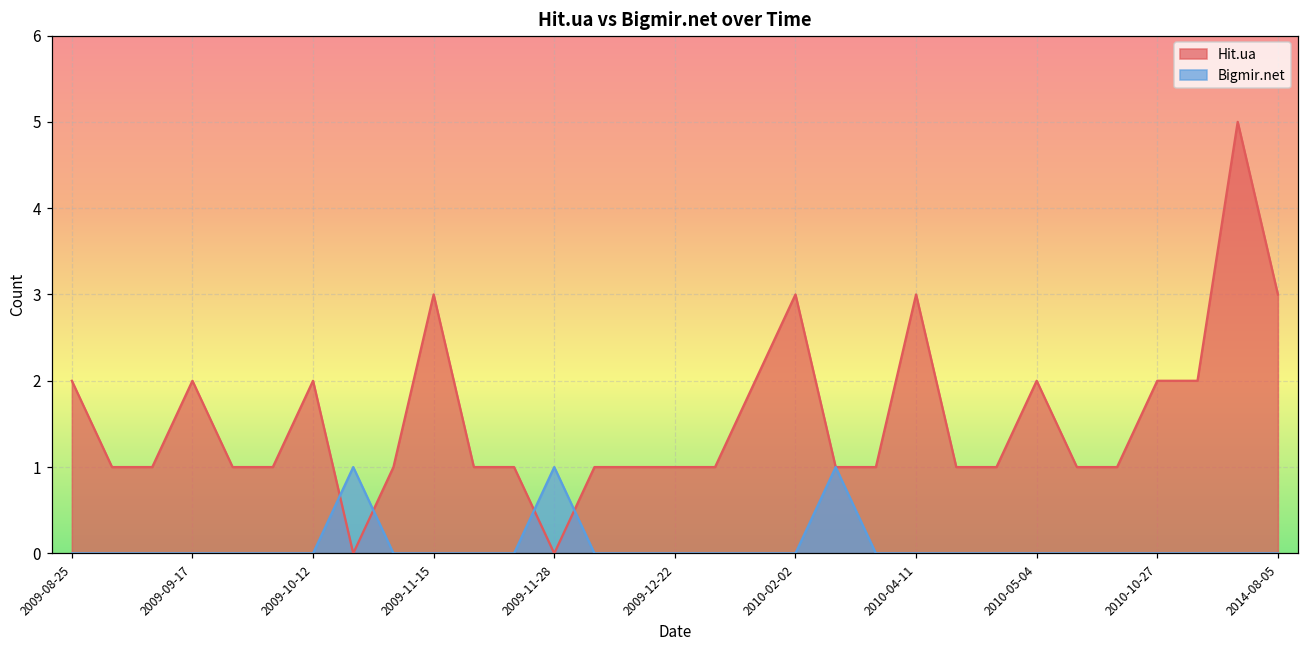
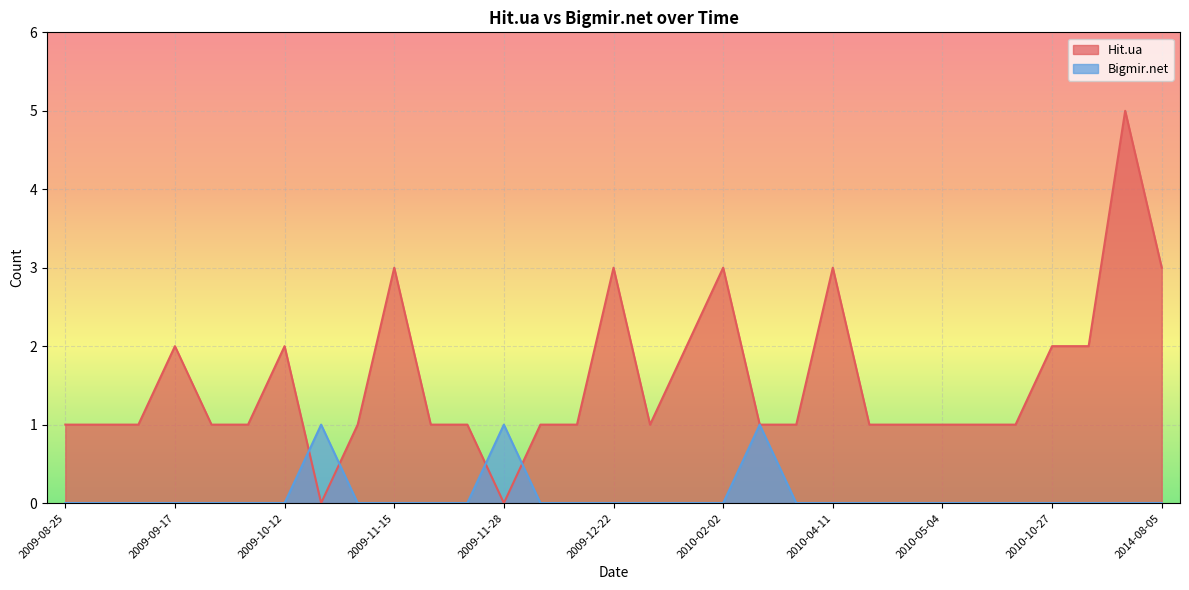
Hit.ua, 2009-08-25: 2 -> 1
Hit.ua, 2009-12-22: 1 -> 3
Hit.ua, 2010-05-04: 2 -> 1
